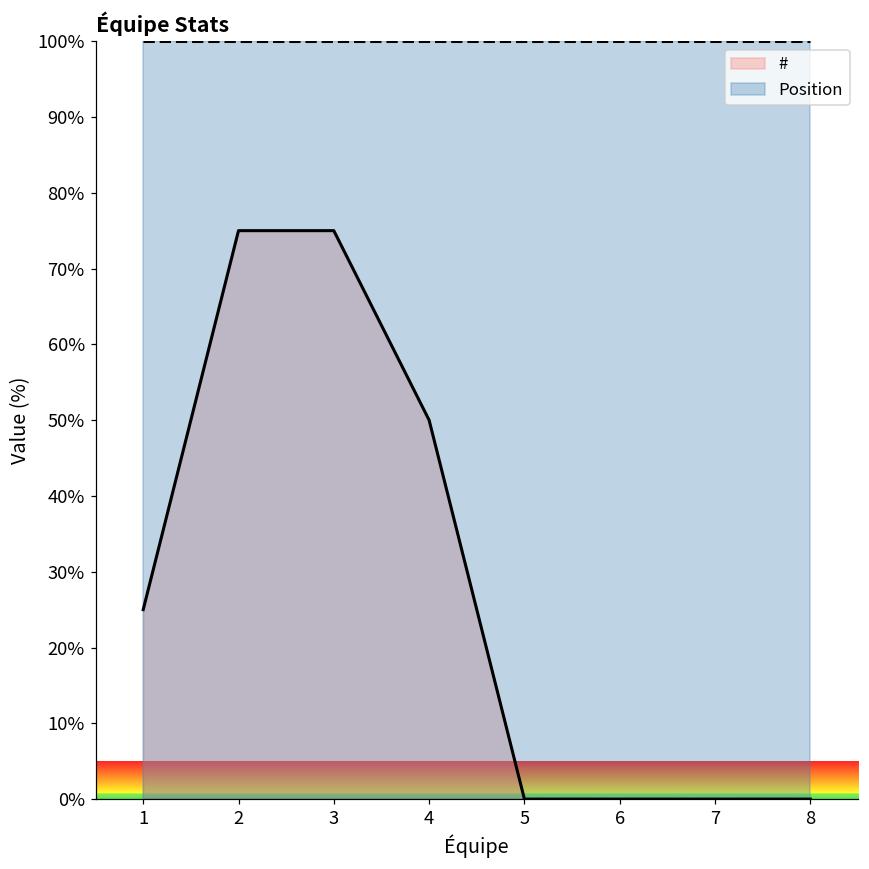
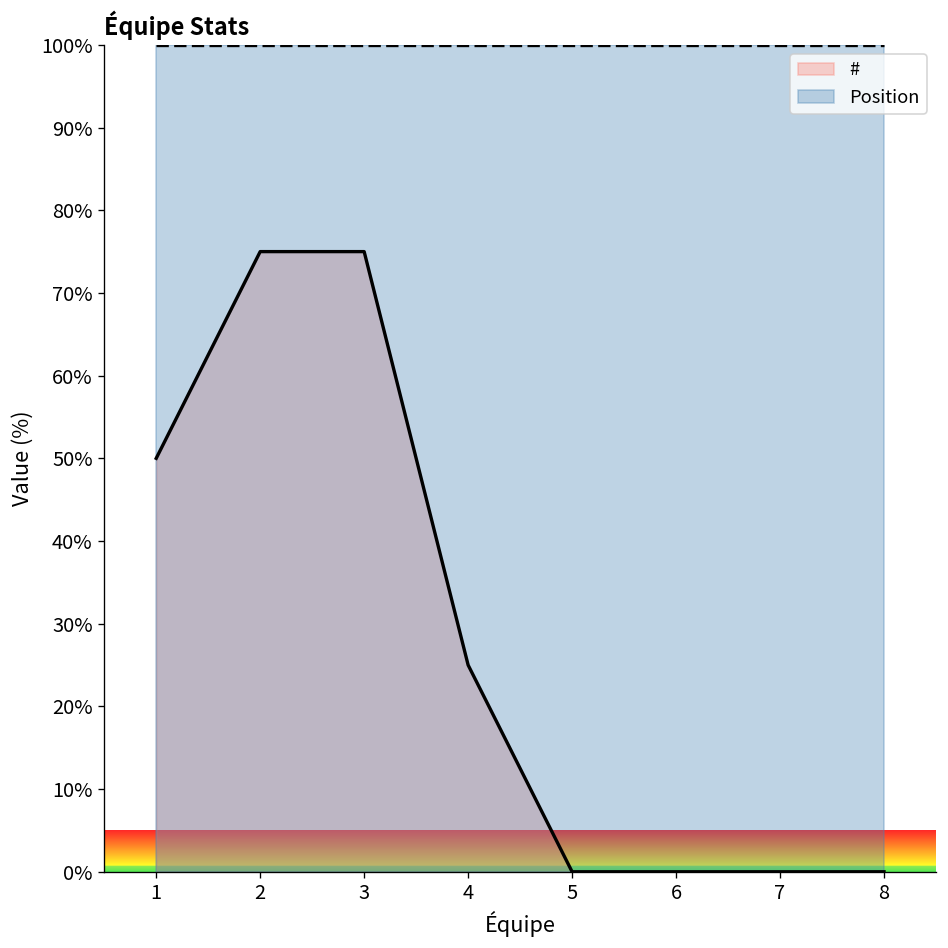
#, 1: 25% -> 50%
#, 4: 50% -> 25%
